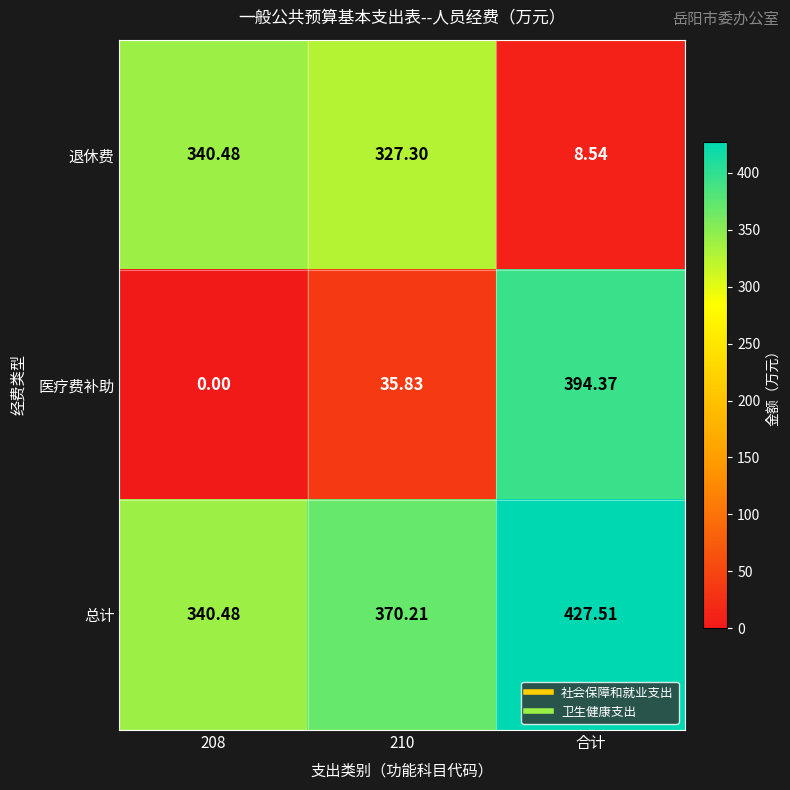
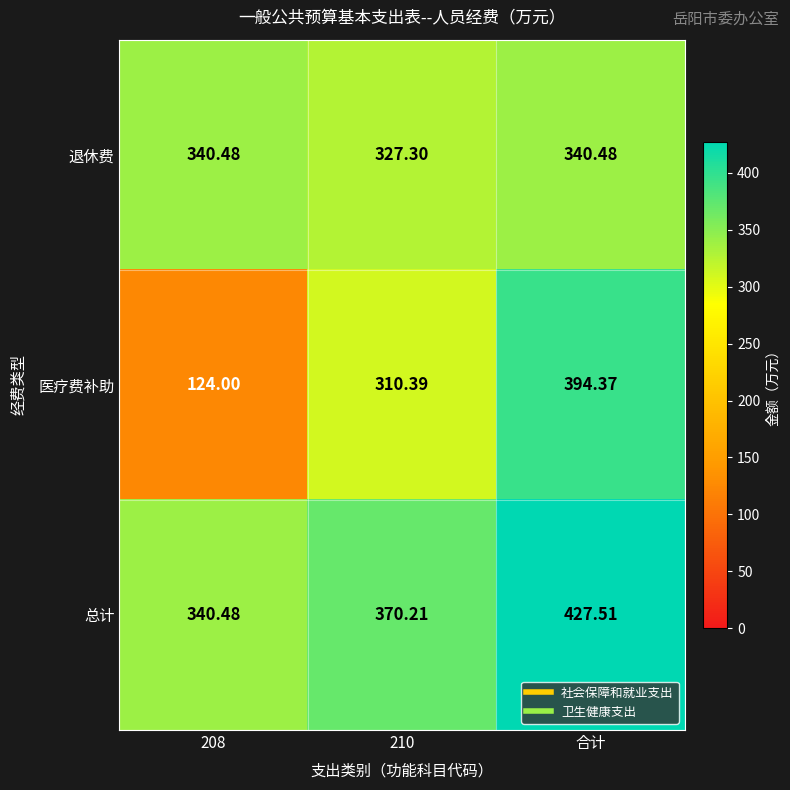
退休费, 合计: 8.54 -> 340.48
医疗费补助, 208: 0.00 -> 124.00
医疗费补助, 210: 35.83 -> 310.39
